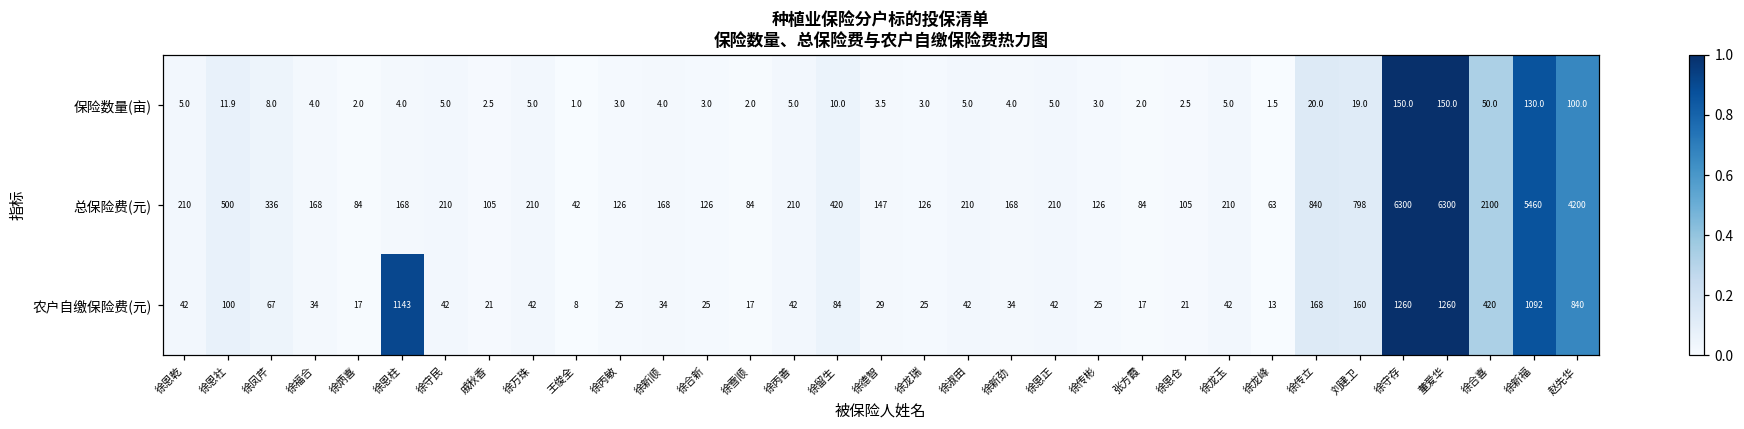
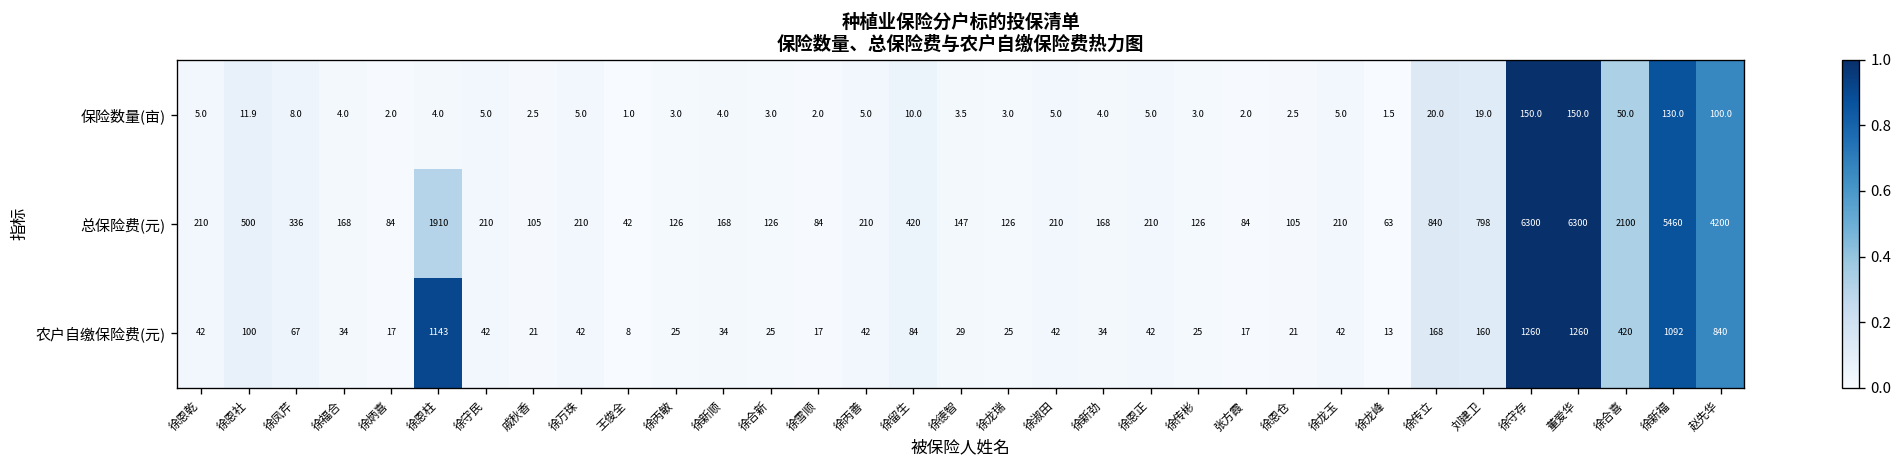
总保险费(元), 徐恩柱: 168 -> 1910
